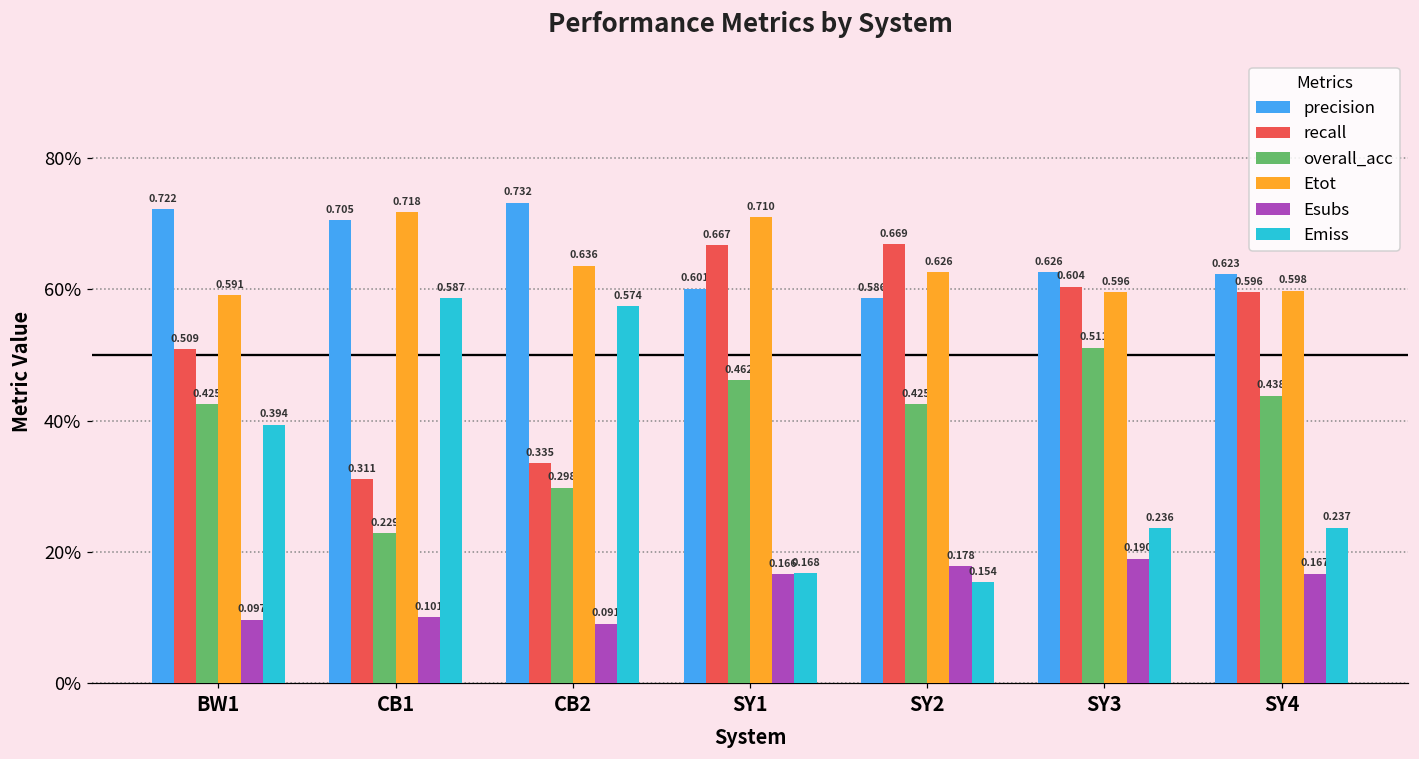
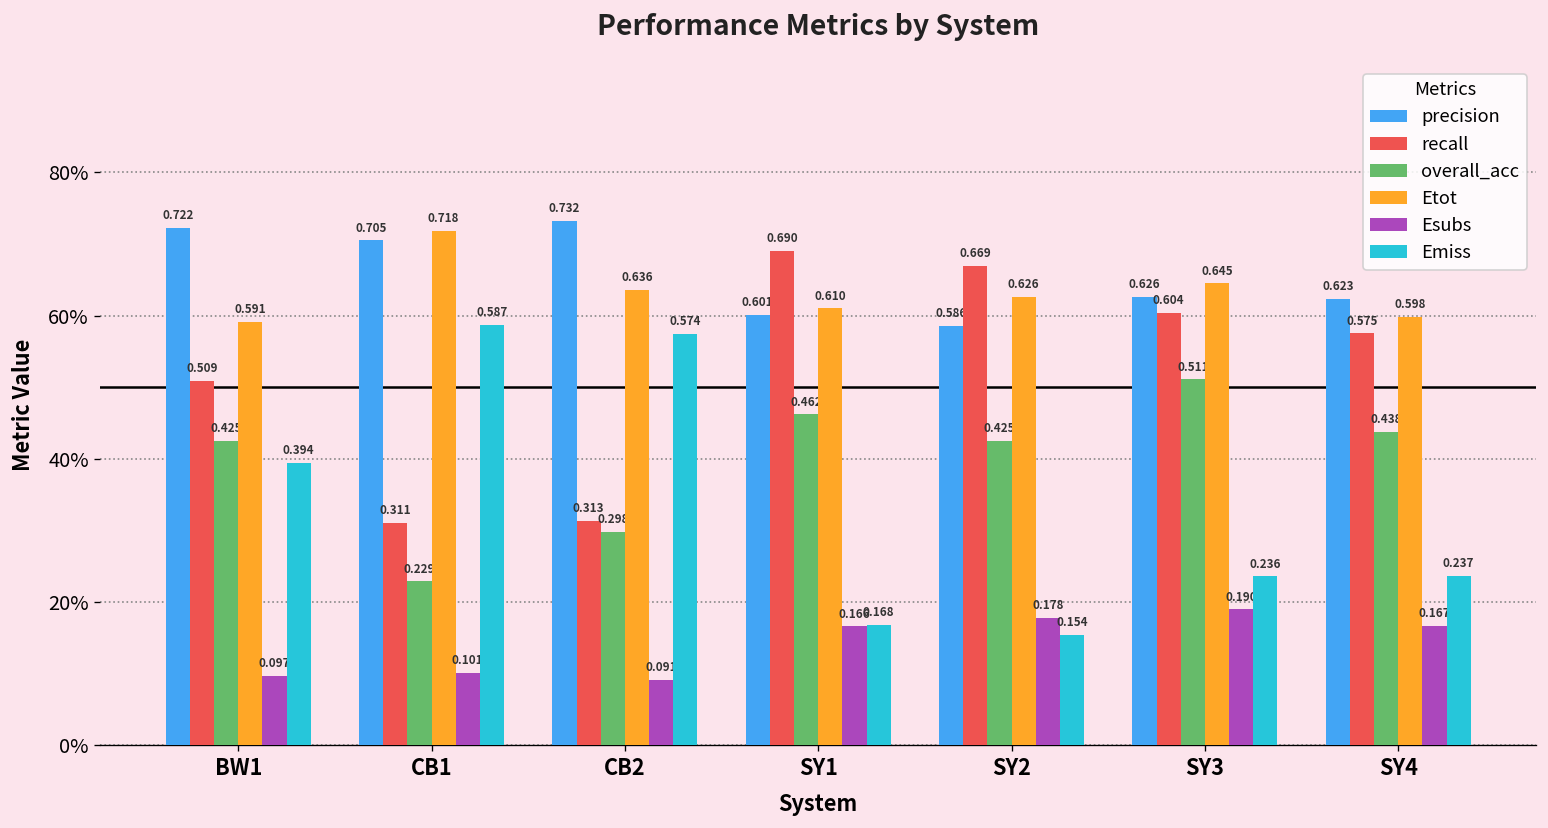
recall, CB2: 0.335 -> 0.313
recall, SY1: 0.667 -> 0.690
Etot, SY1: 0.710 -> 0.610
Etot, SY3: 0.596 -> 0.645
recall, SY4: 0.596 -> 0.575
